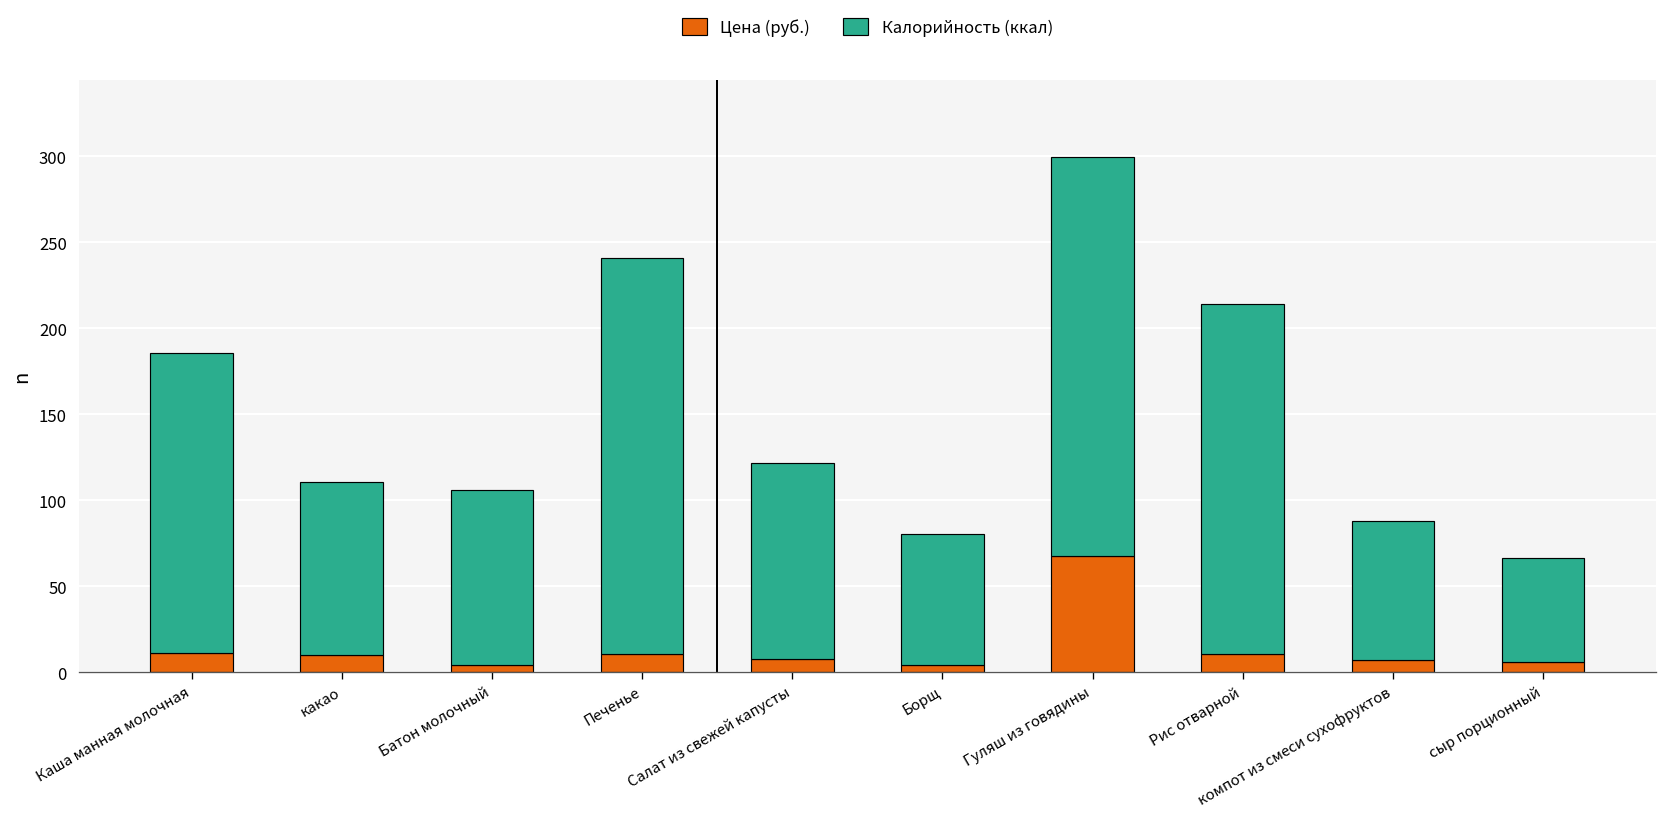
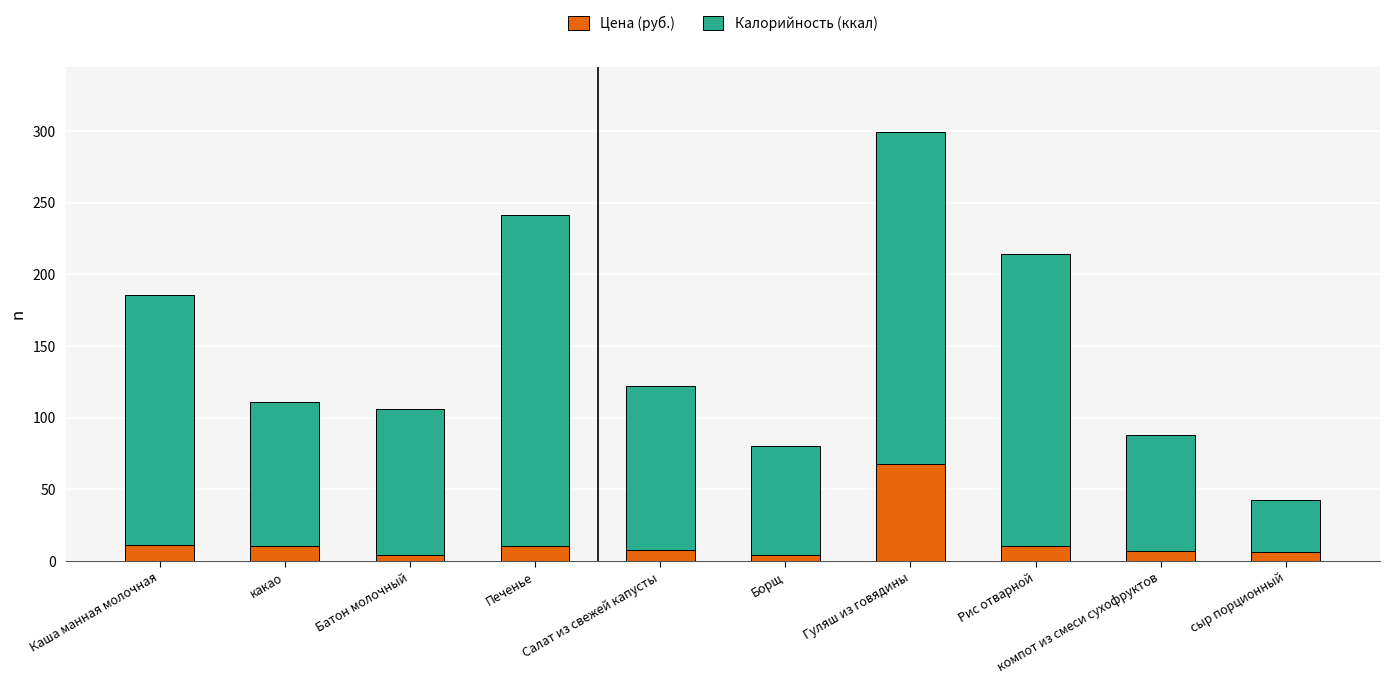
Калорийность (ккал), сыр порционный: 60 -> 36
